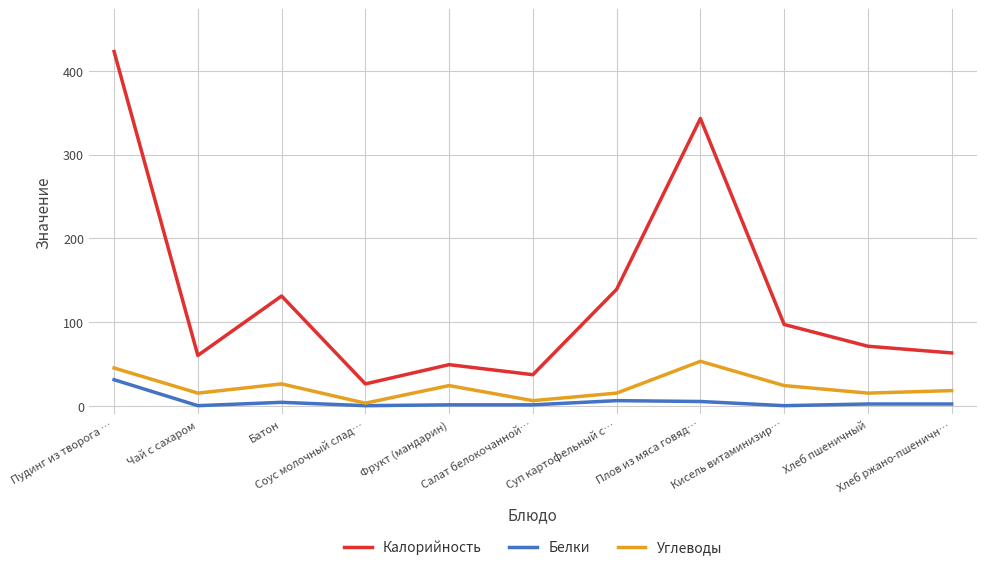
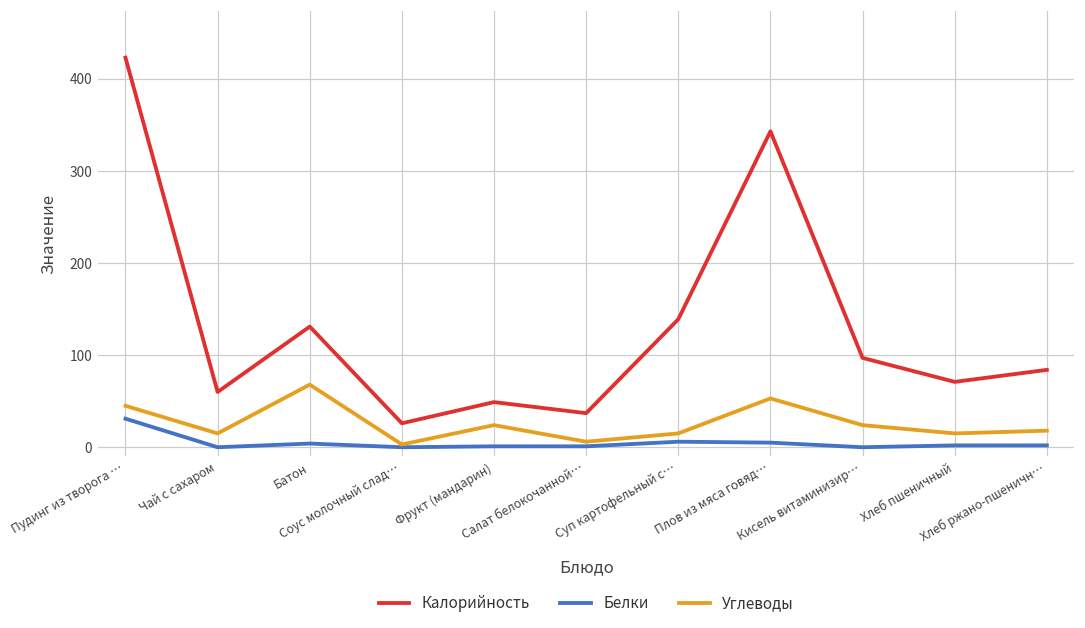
Углеводы, Батон: 30 -> 70
Калорийность, Хлеб ржано-пшеничн…: 60 -> 80
